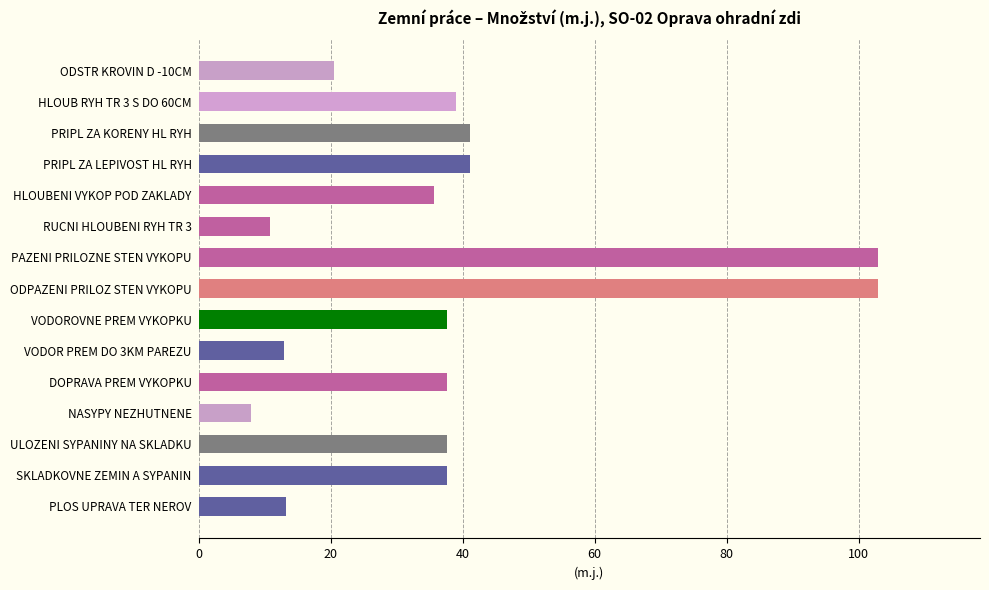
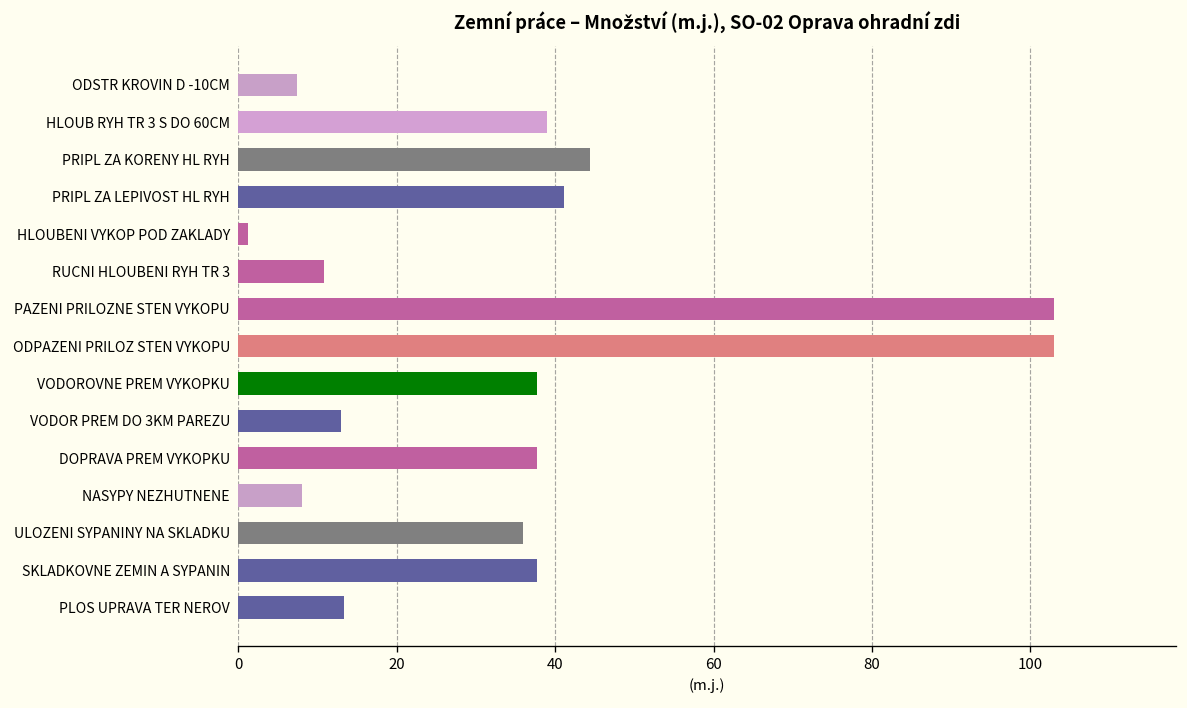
ODSTR KROVIN D -10CM: 21 -> 7
PRIPL ZA KORENY HL RYH: 41 -> 44
HLOUBENI VYKOP POD ZAKLADY: 36 -> 1
ULOZENI SYPANINY NA SKLADKU: 38 -> 36
